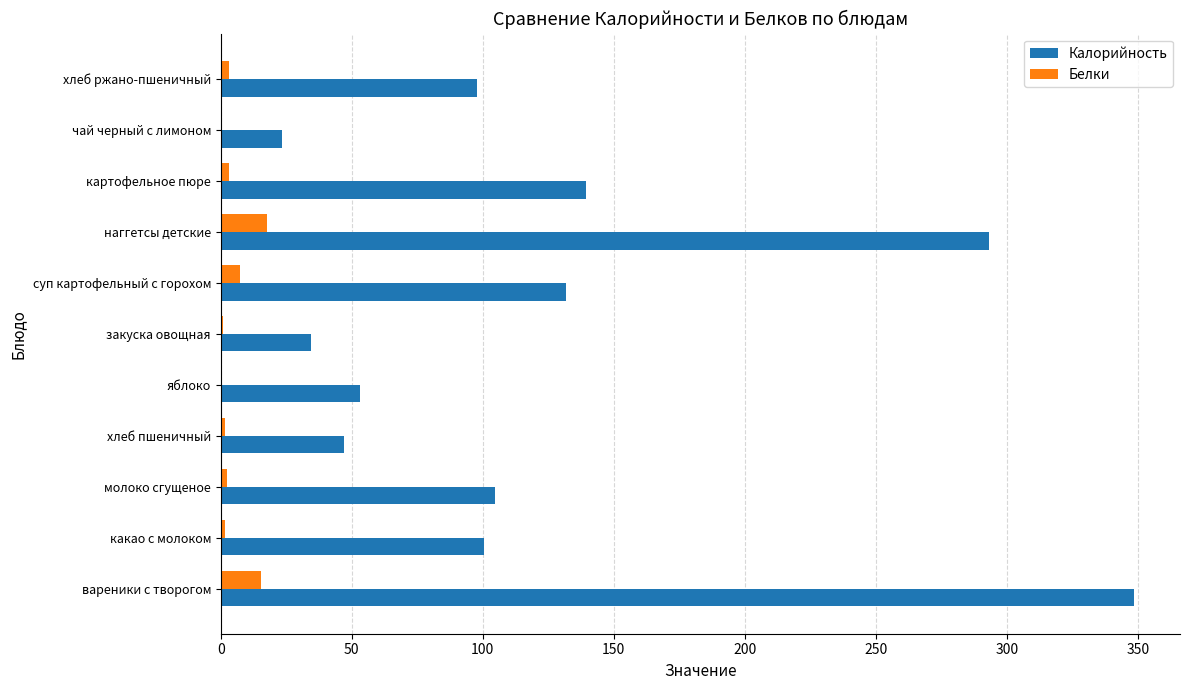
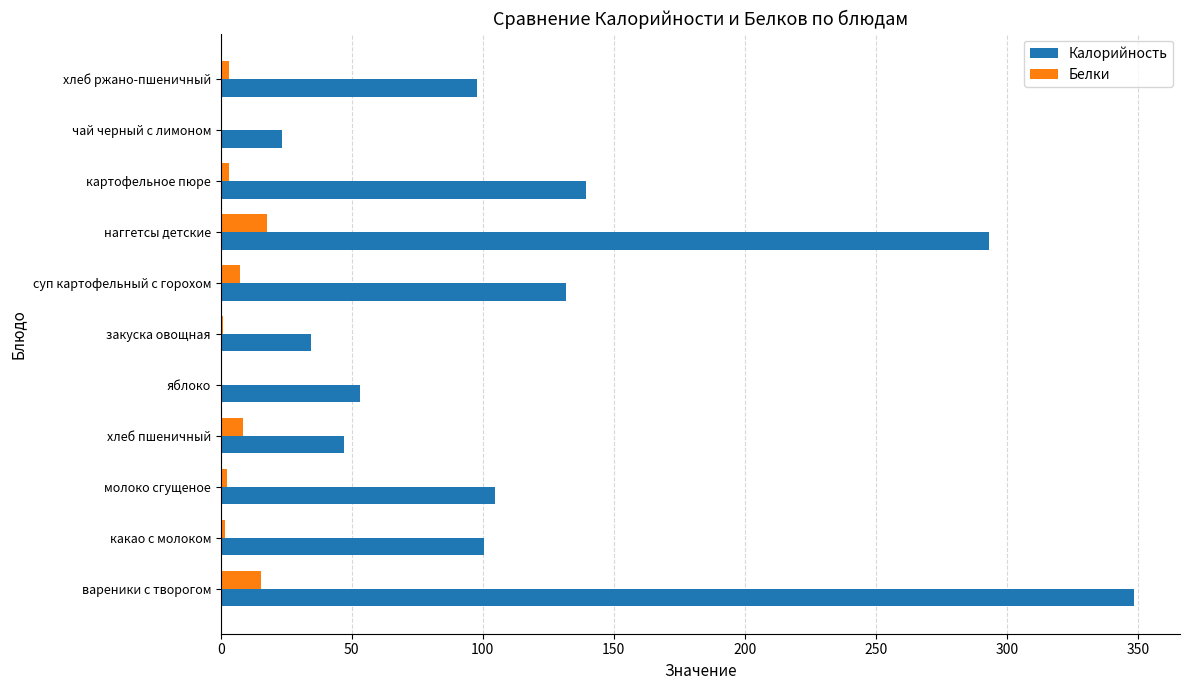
Белки, хлеб пшеничный: 2 -> 9
